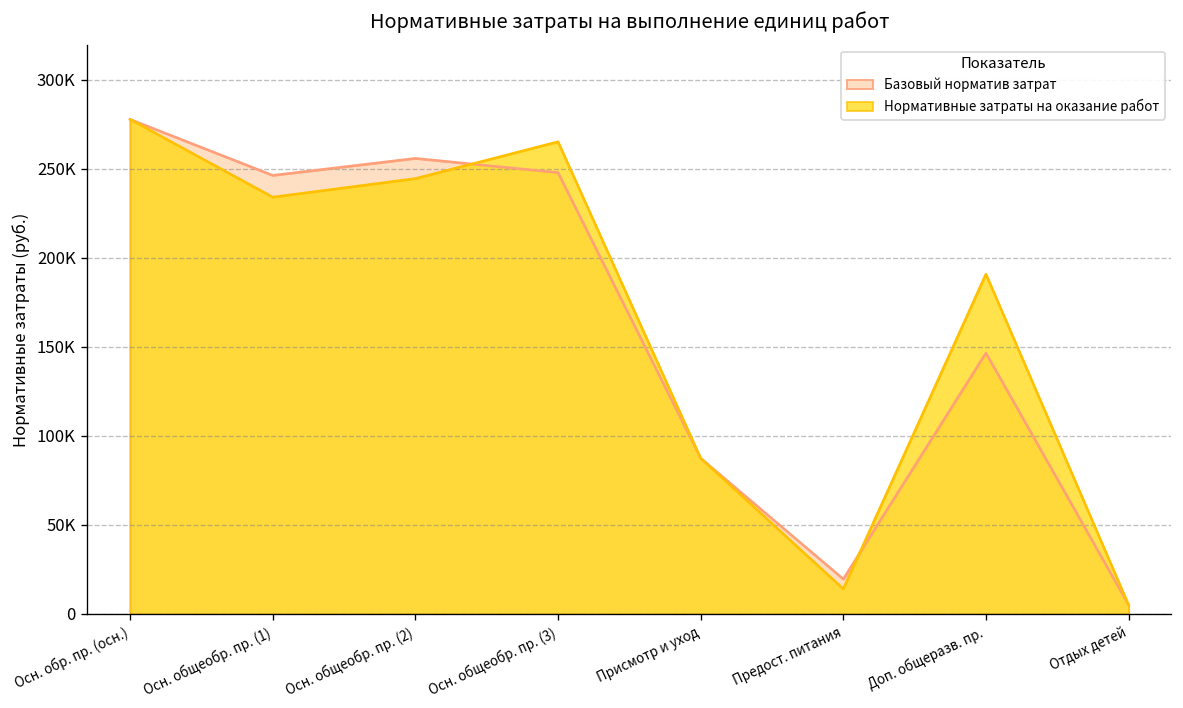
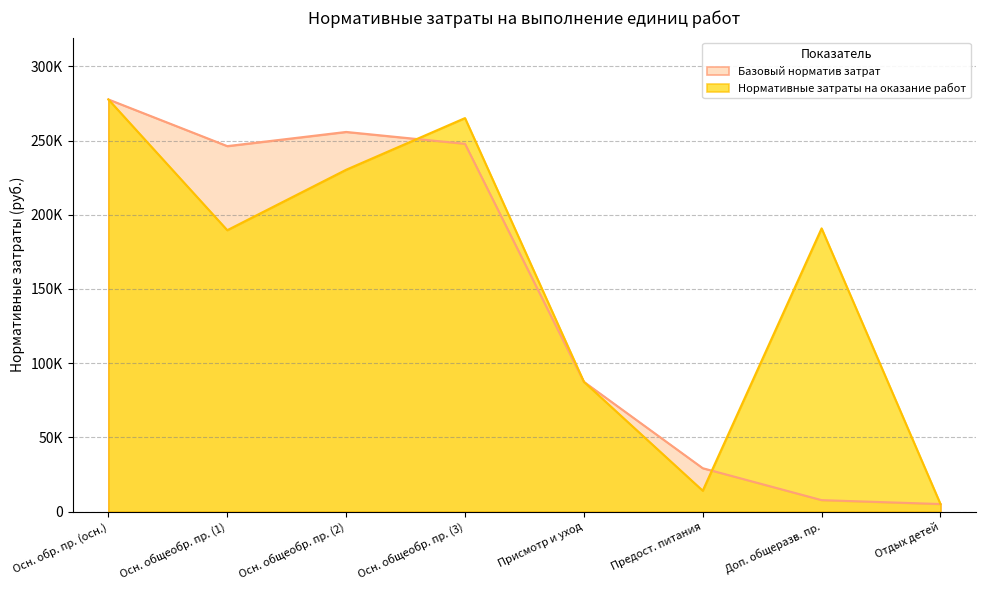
Нормативные затраты на оказание работ, Осн. общеобр. пр. (1): 234000 -> 190000
Нормативные затраты на оказание работ, Осн. общеобр. пр. (2): 244000 -> 230000
Базовый норматив затрат, Предост. питания: 20000 -> 29000
Базовый норматив затрат, Доп. общеразв. пр.: 147000 -> 8000
